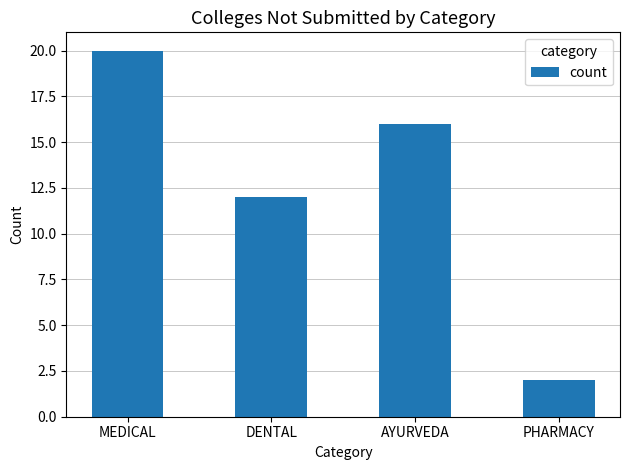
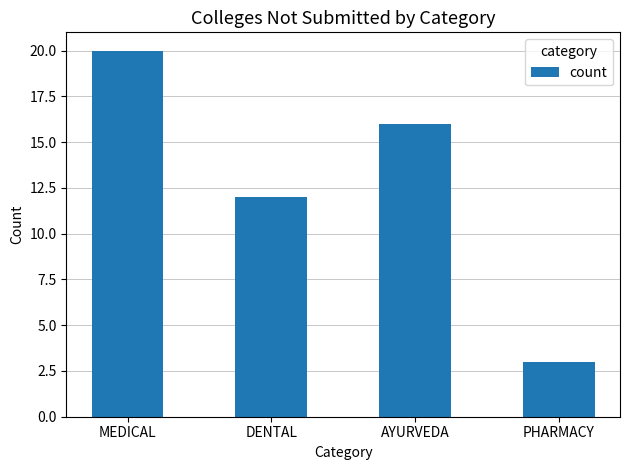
PHARMACY: 2 -> 3
